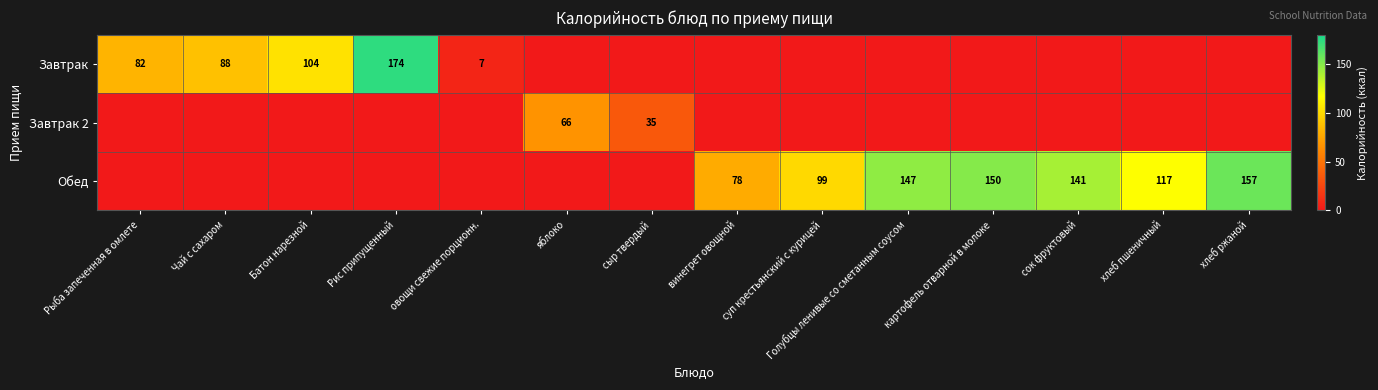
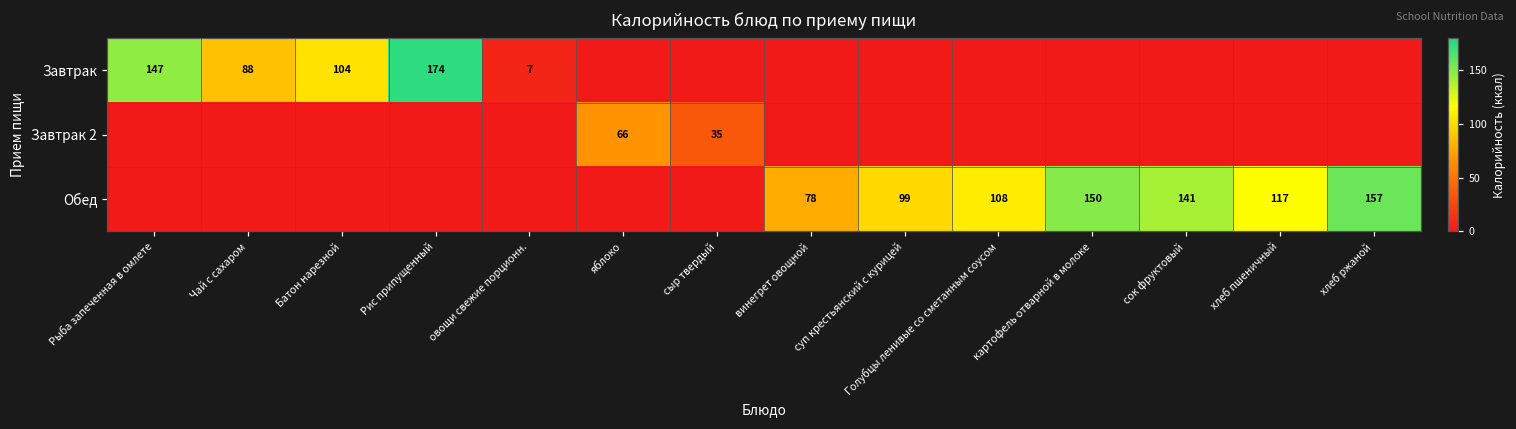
Завтрак, Рыба запеченная в омлете: 82 -> 147
Обед, Голубцы ленивые со сметанным соусом: 147 -> 108
